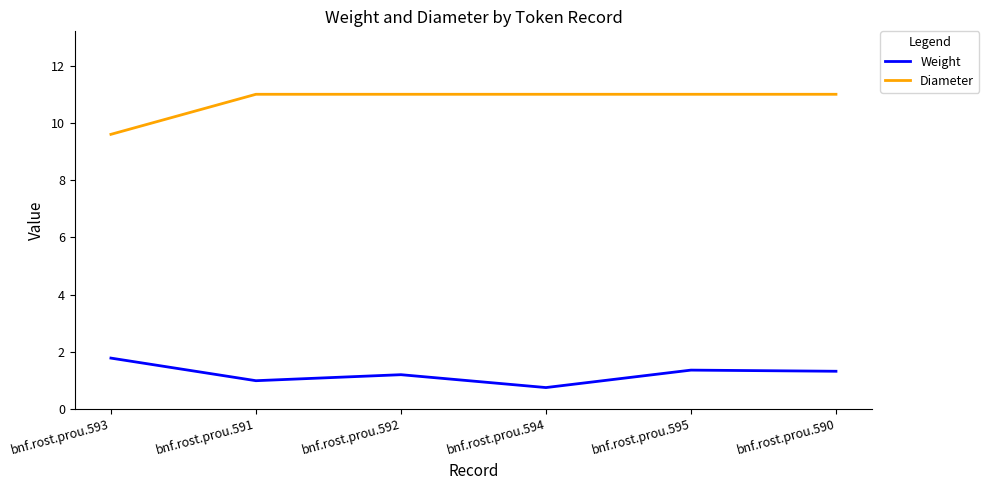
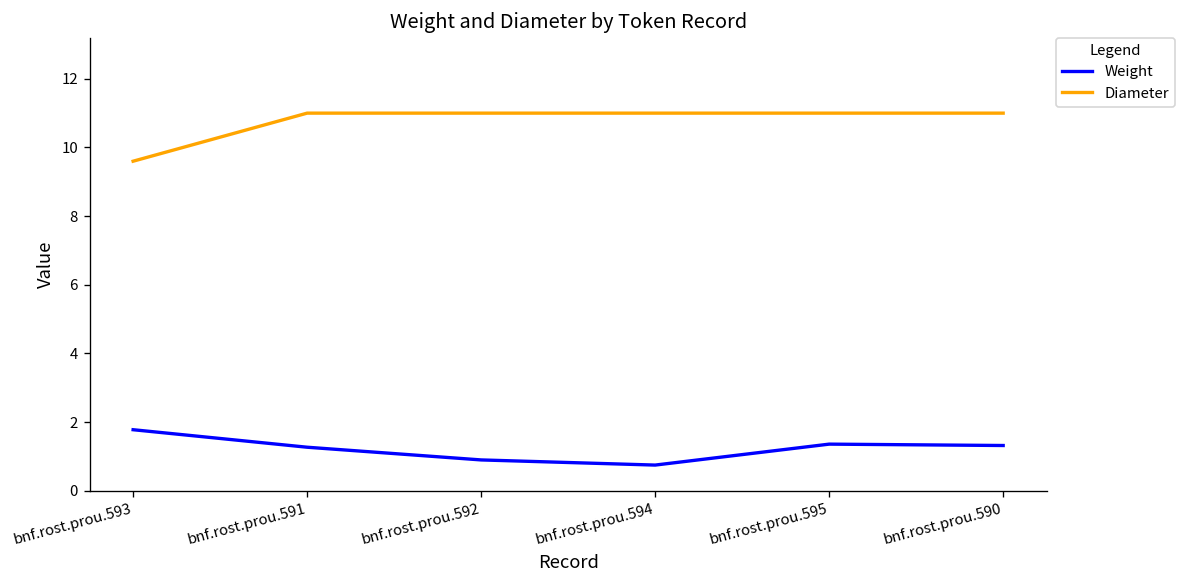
Weight, bnf.rost.prou.591: 1.0 -> 1.3
Weight, bnf.rost.prou.592: 1.2 -> 0.9
